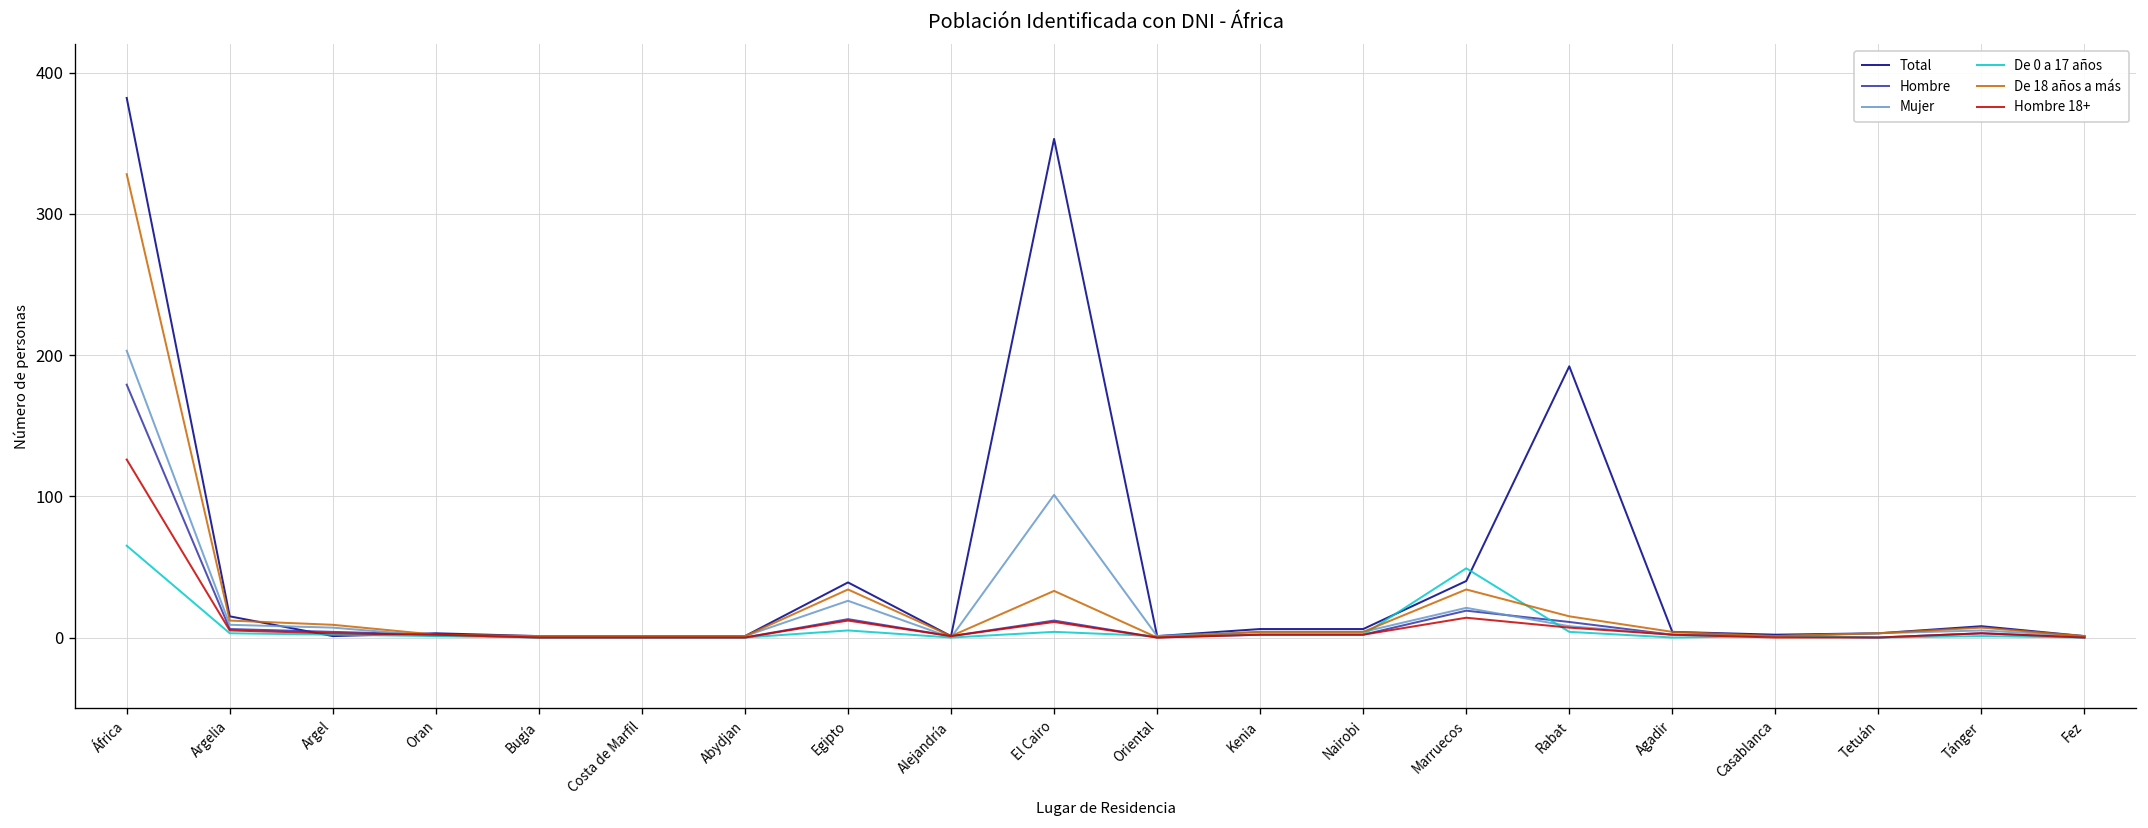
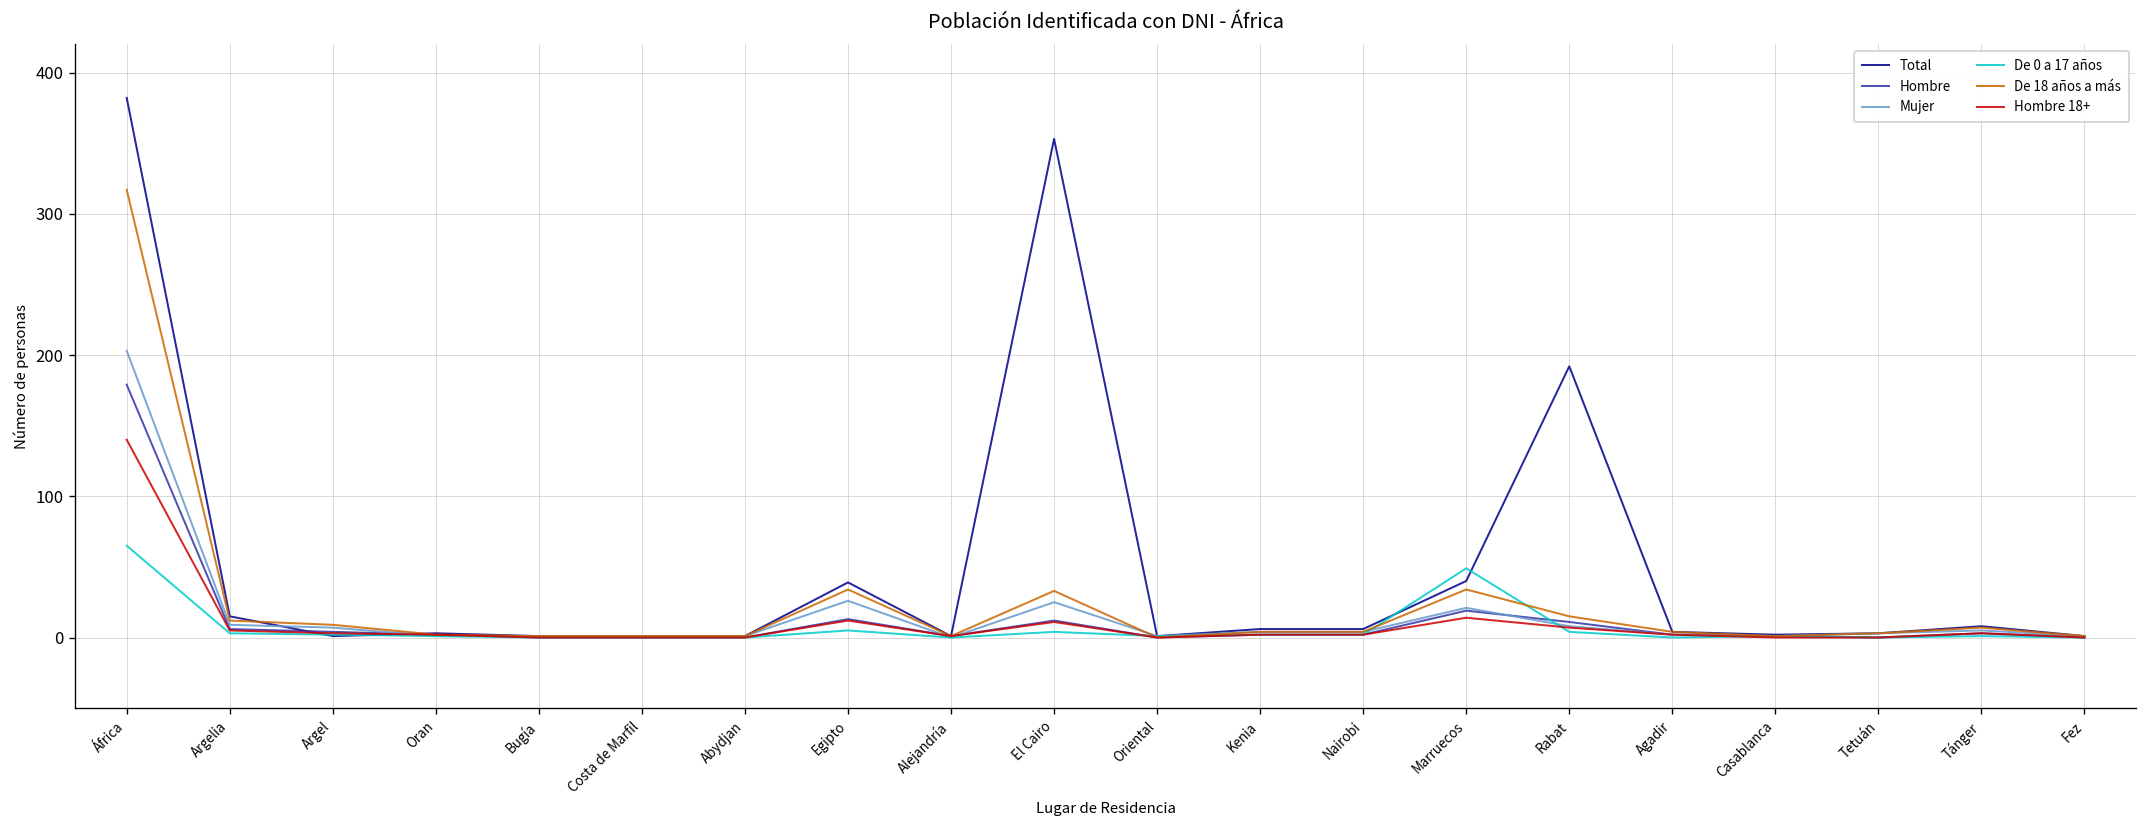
De 18 años a más, África: 328 -> 317
Hombre 18+, África: 126 -> 140
Mujer, El Cairo: 101 -> 25
